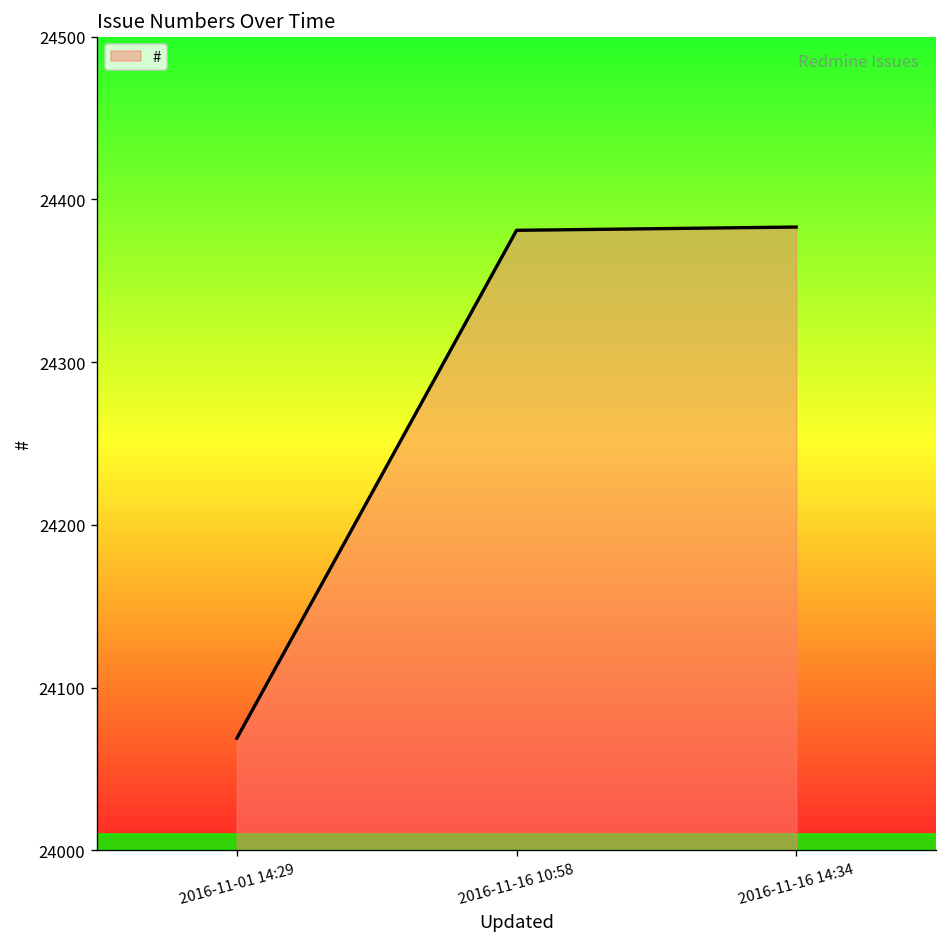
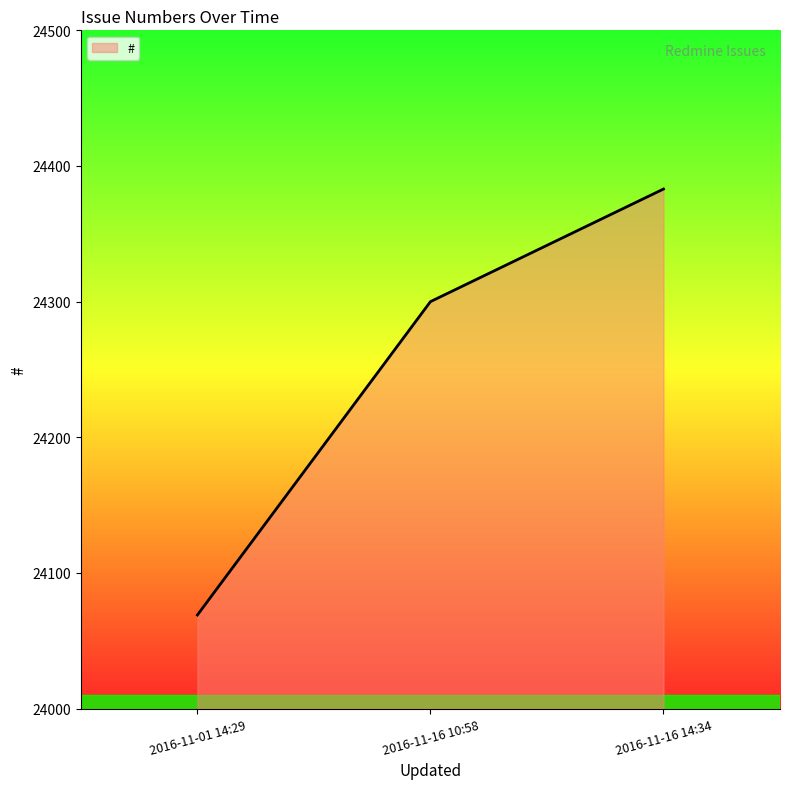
2016-11-16 10:58: 24381 -> 24300
